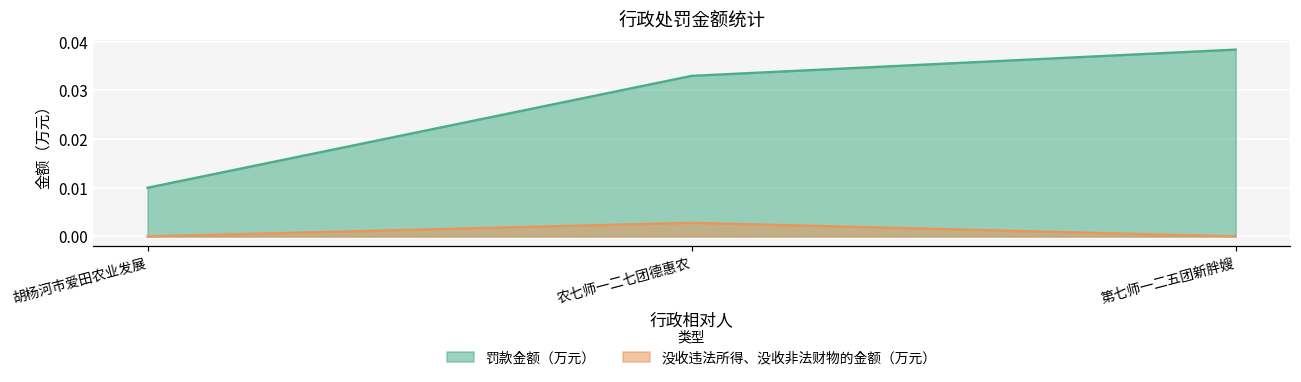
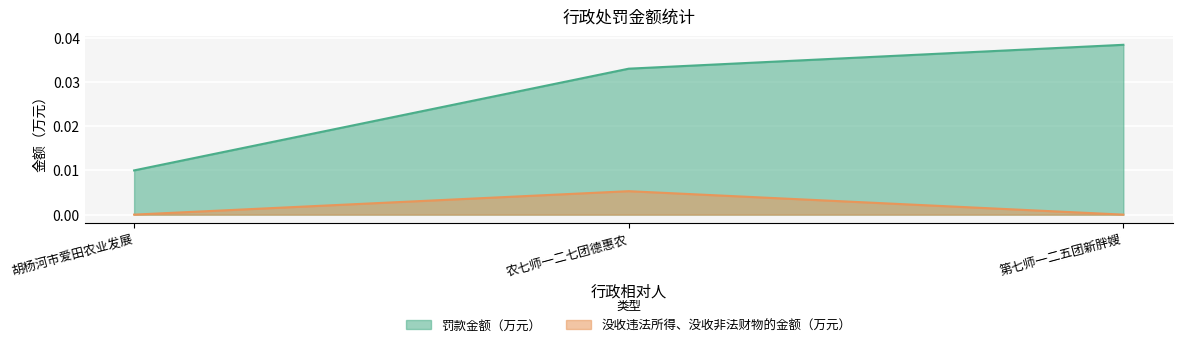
没收违法所得、没收非法财物的金额（万元）, 农七师一二七团德惠农: 0.003 -> 0.005
